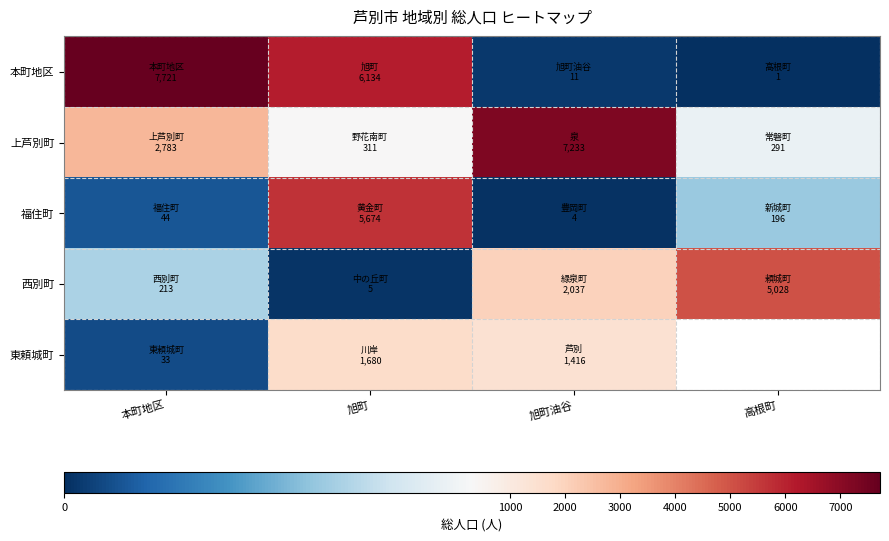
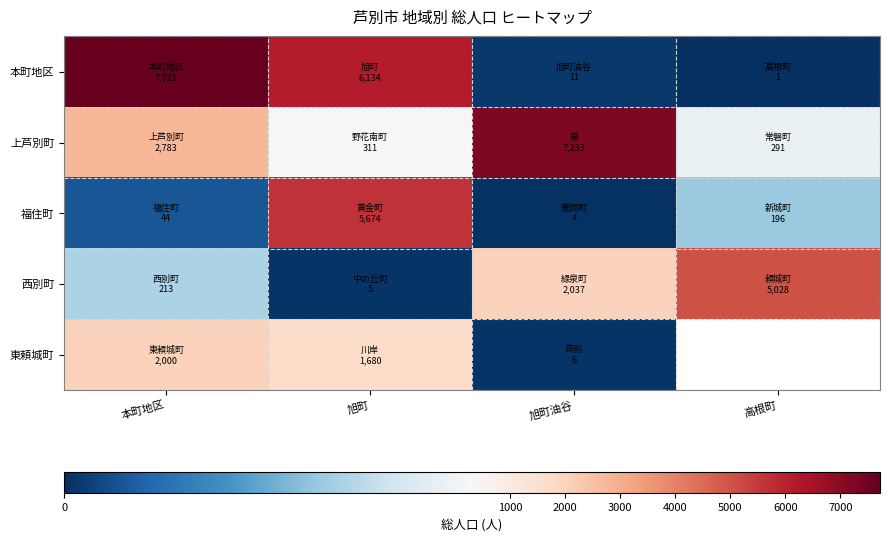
東頼城町, 本町地区: 33 -> 2,000
東頼城町, 旭町油谷: 1,416 -> 6
